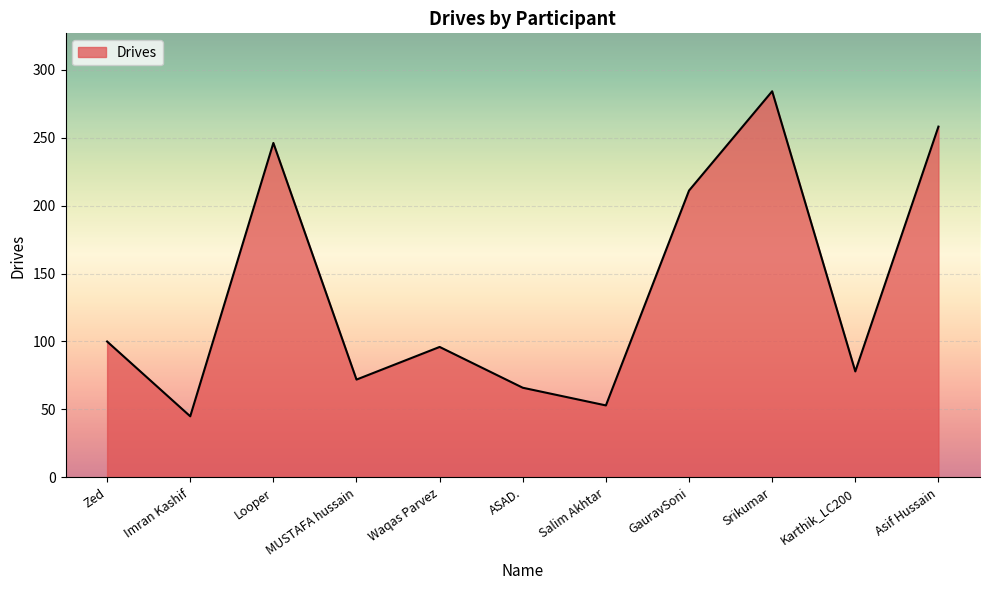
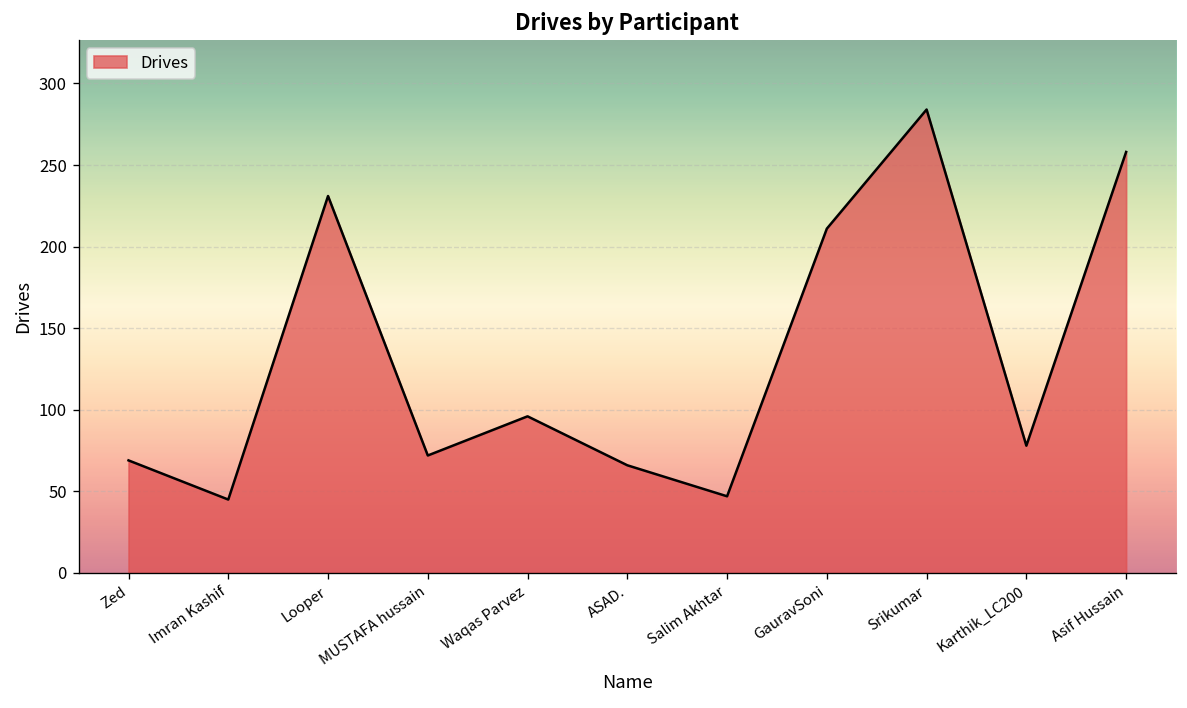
Zed: 100 -> 69
Looper: 246 -> 231
Salim Akhtar: 53 -> 47
